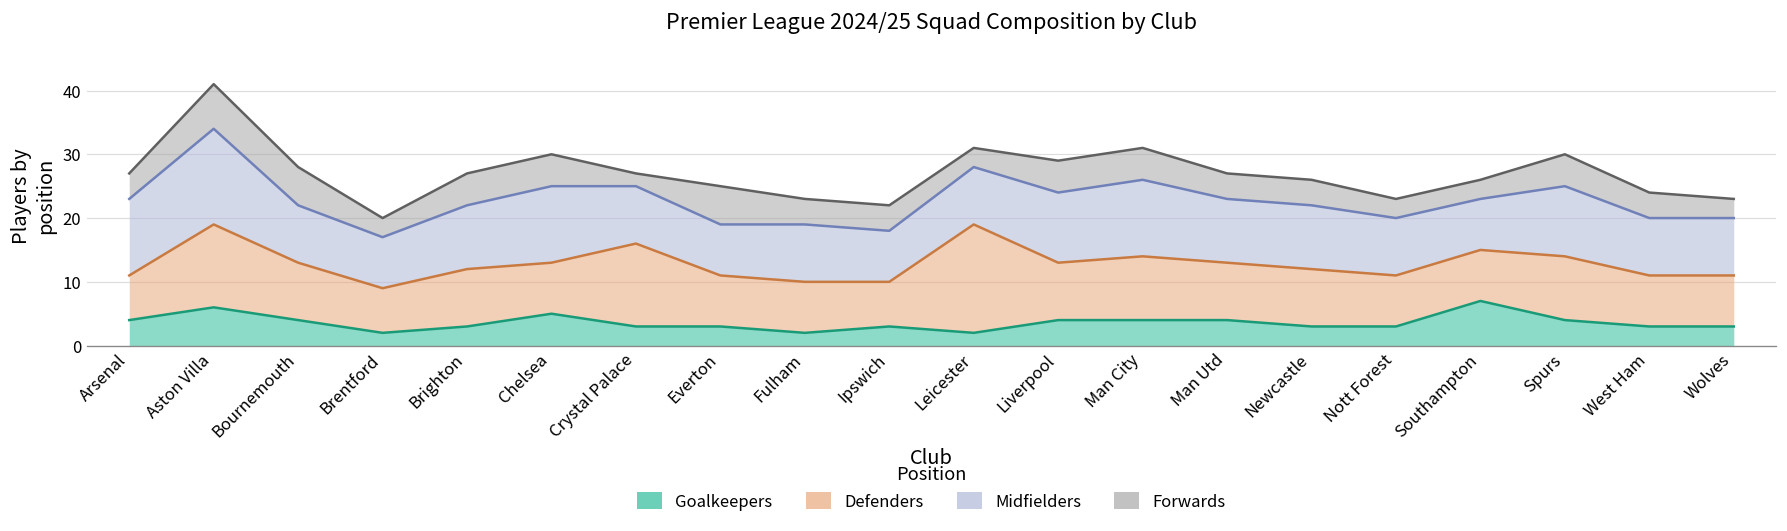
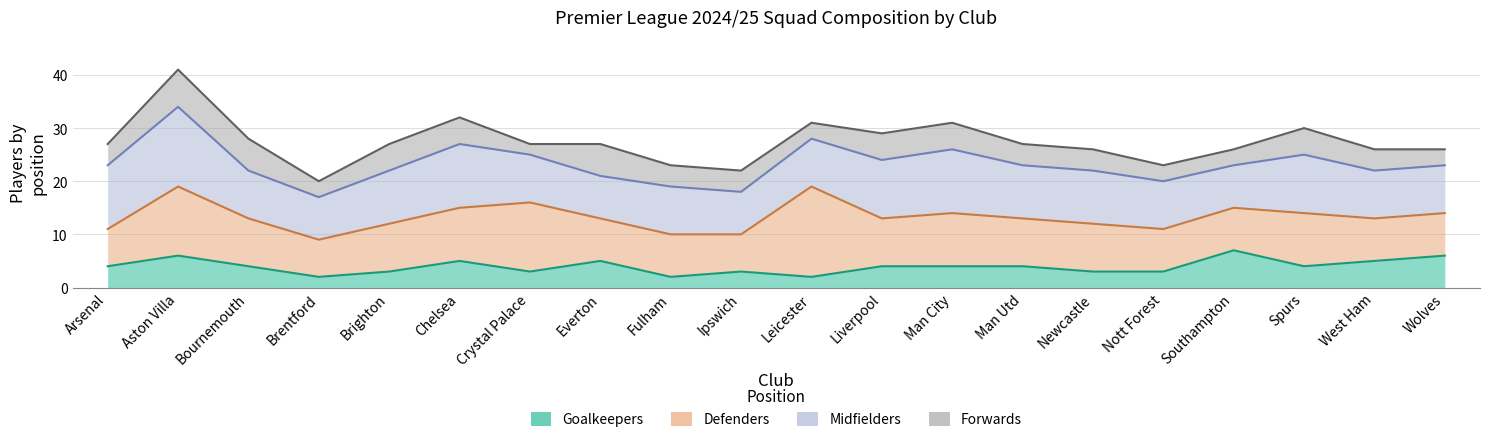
Defenders, Chelsea: 8 -> 10
Goalkeepers, Everton: 3 -> 5
Goalkeepers, West Ham: 3 -> 5
Goalkeepers, Wolves: 3 -> 6
